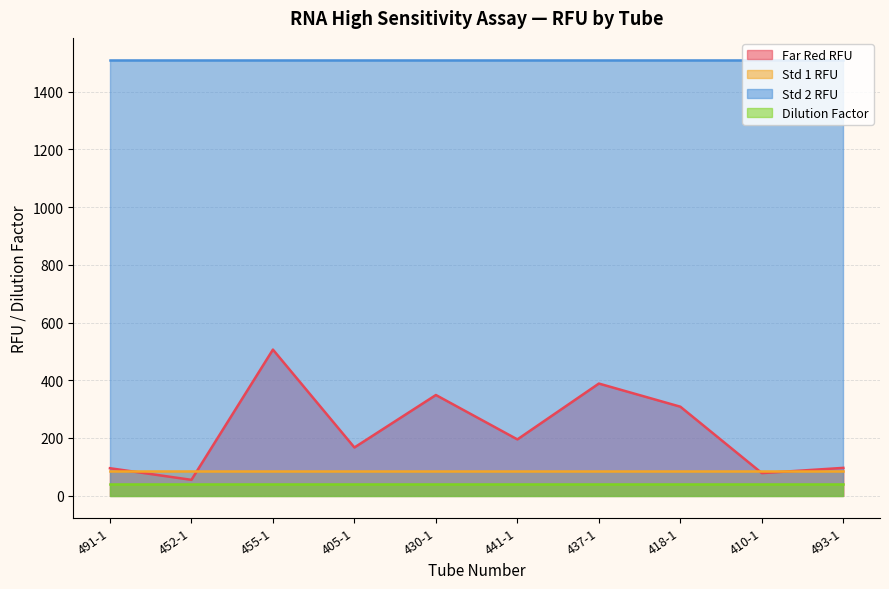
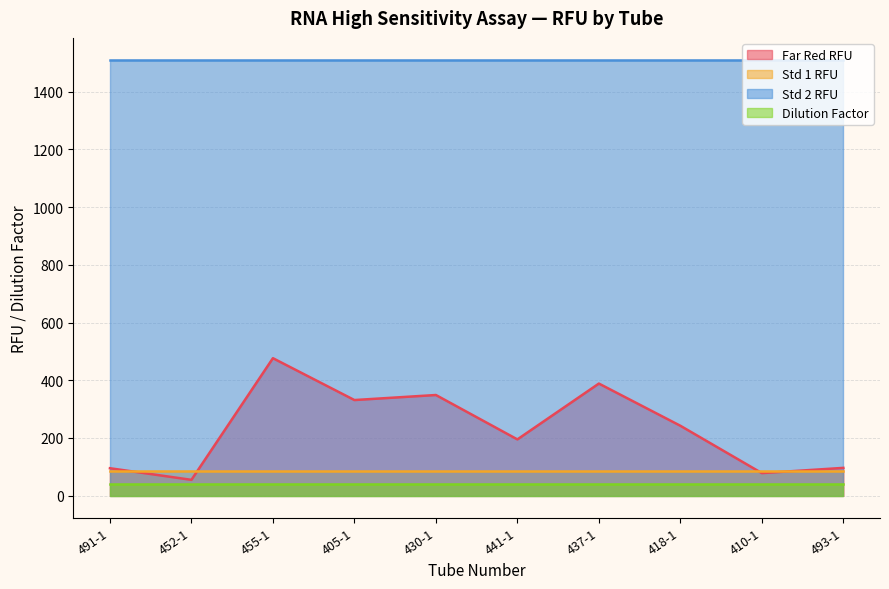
Far Red RFU, 455-1: 510 -> 480
Far Red RFU, 405-1: 170 -> 330
Far Red RFU, 418-1: 310 -> 240
